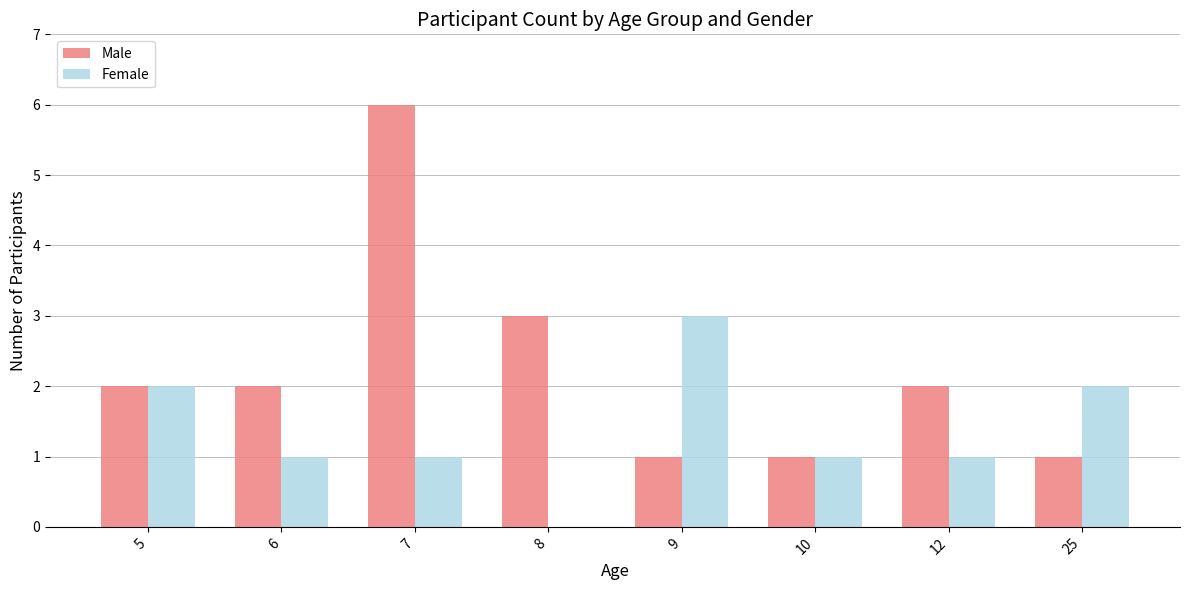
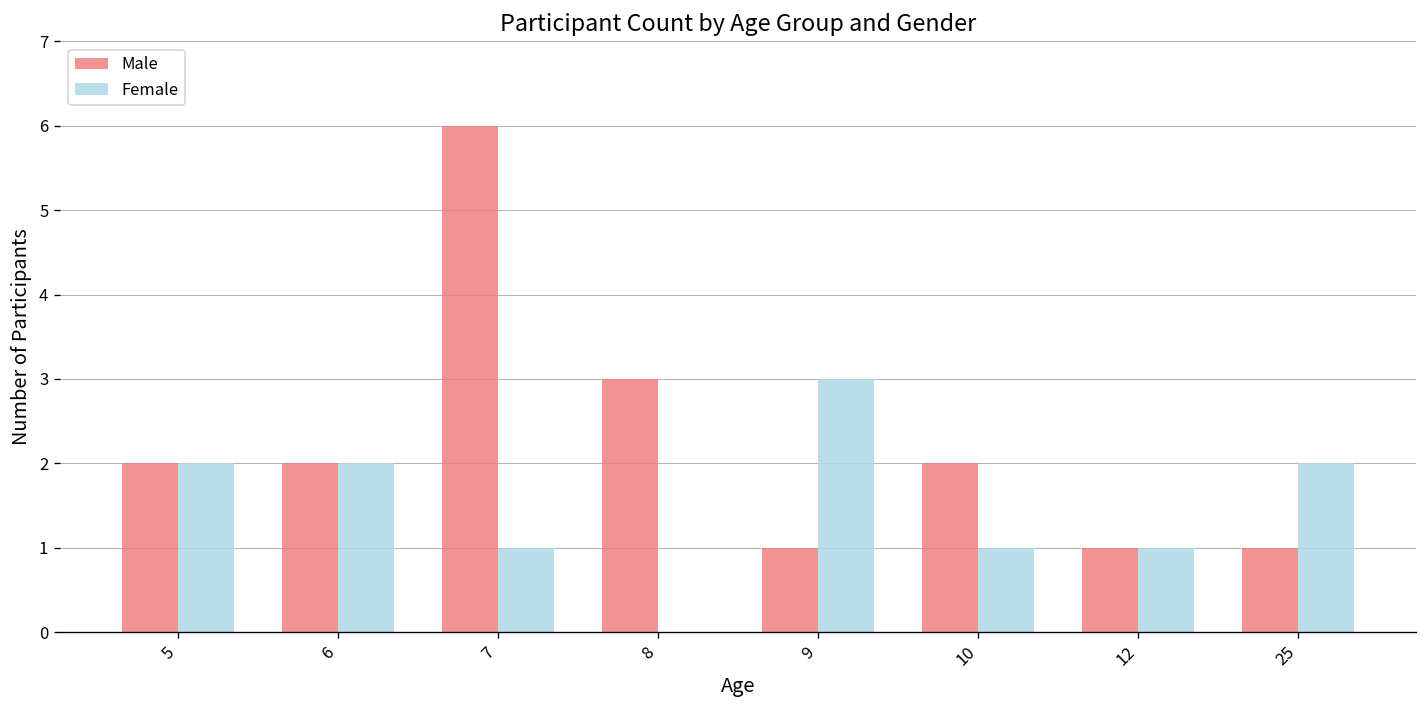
Female, 6: 1 -> 2
Male, 10: 1 -> 2
Male, 12: 2 -> 1
